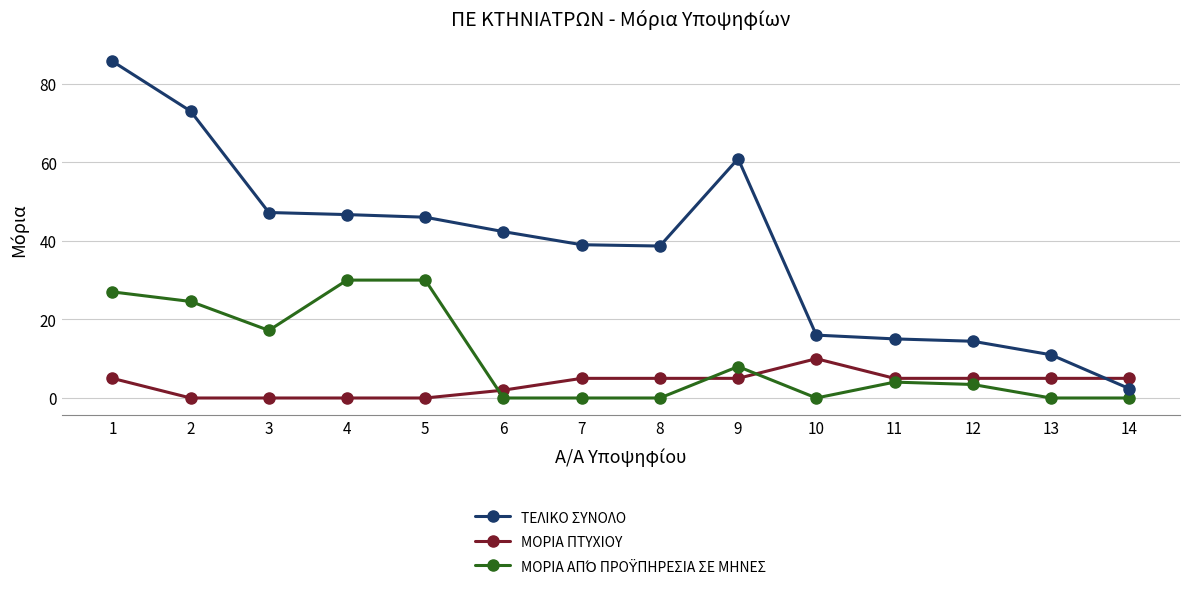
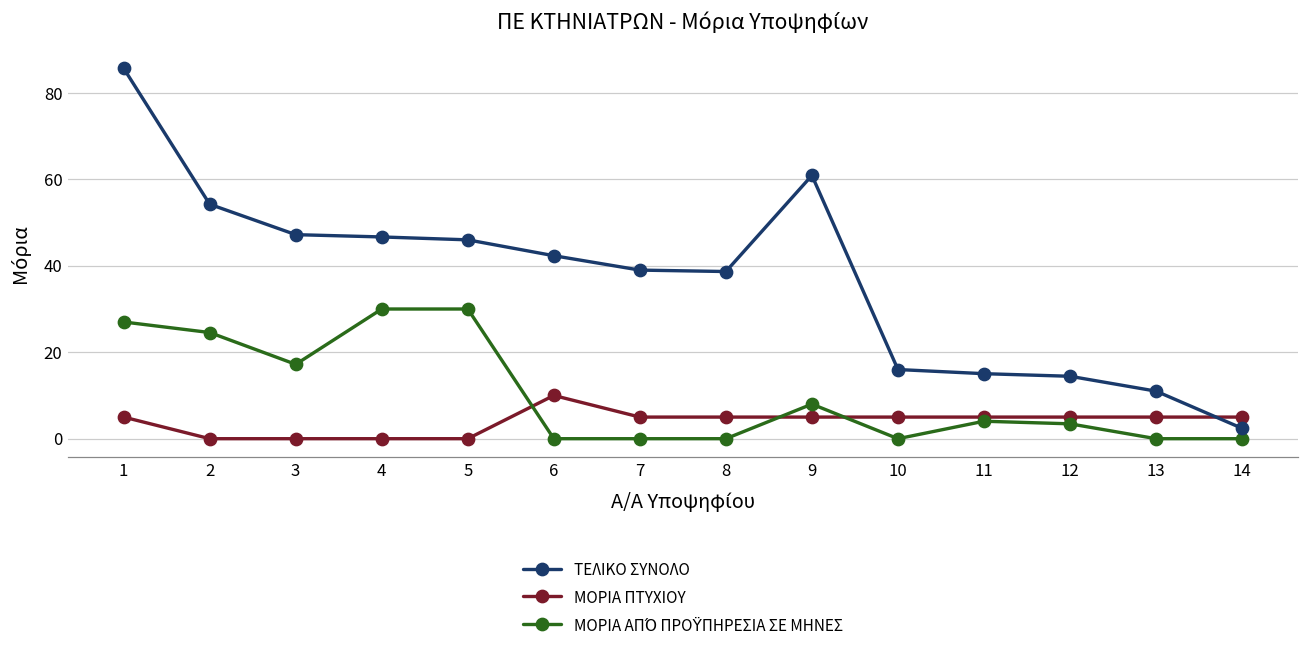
ΤΕΛΙΚΟ ΣΥΝΟΛΟ, 2: 73 -> 54
ΜΟΡΙΑ ΠΤΥΧΙΟΥ, 6: 2 -> 10
ΜΟΡΙΑ ΠΤΥΧΙΟΥ, 10: 10 -> 5
